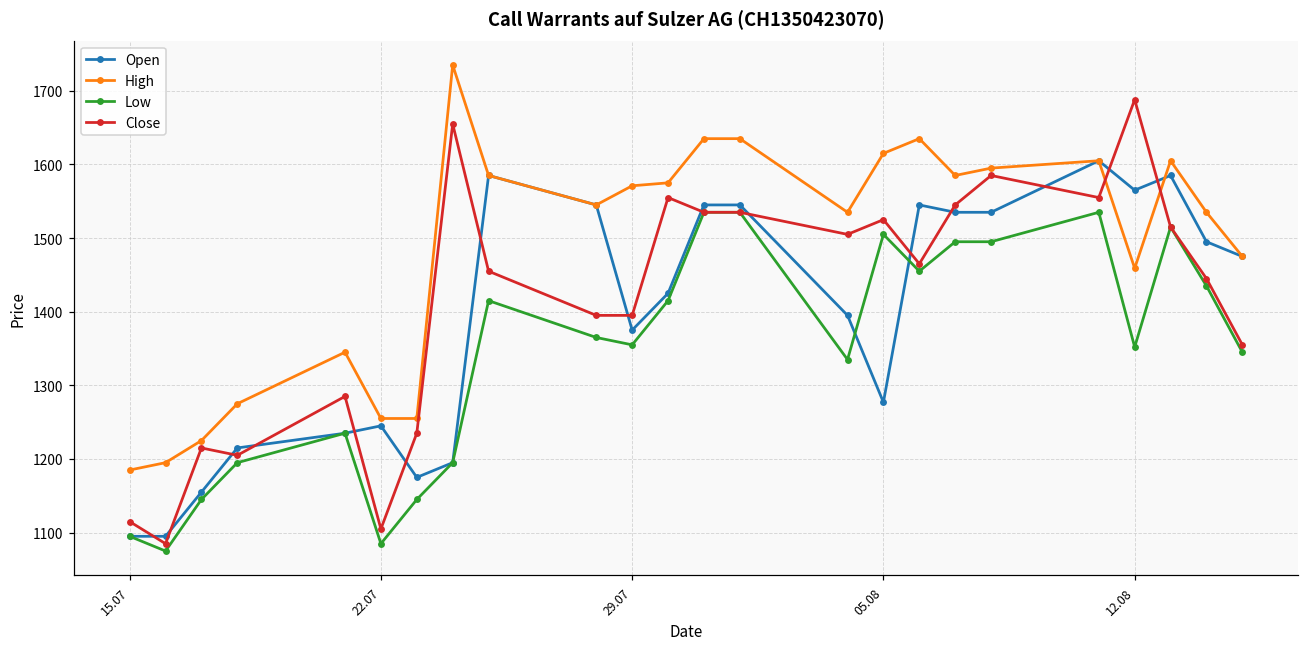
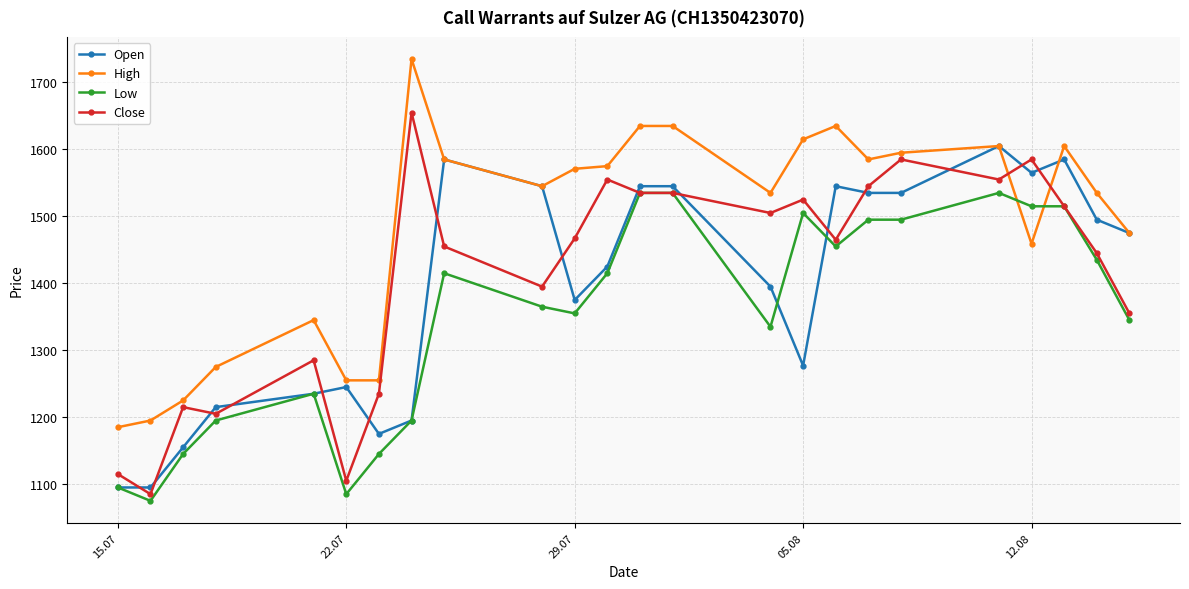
Close, 29.07: 1400 -> 1470
Low, 12.08: 1350 -> 1520
Close, 12.08: 1690 -> 1590
